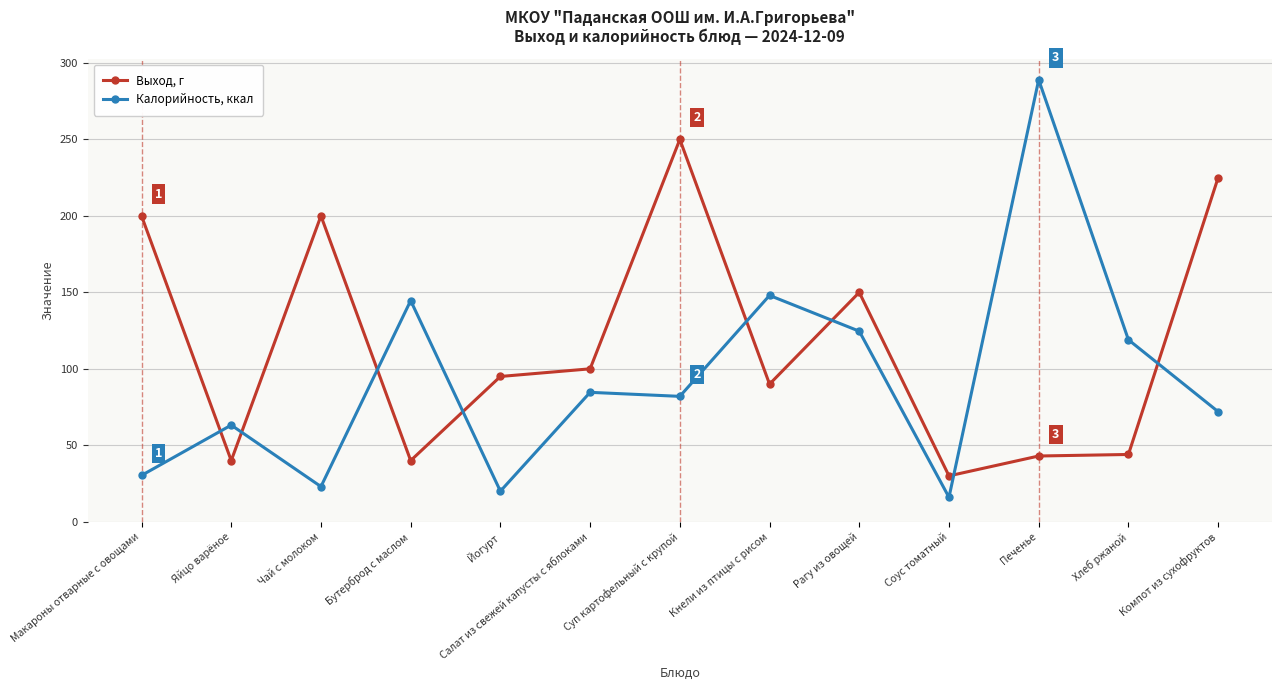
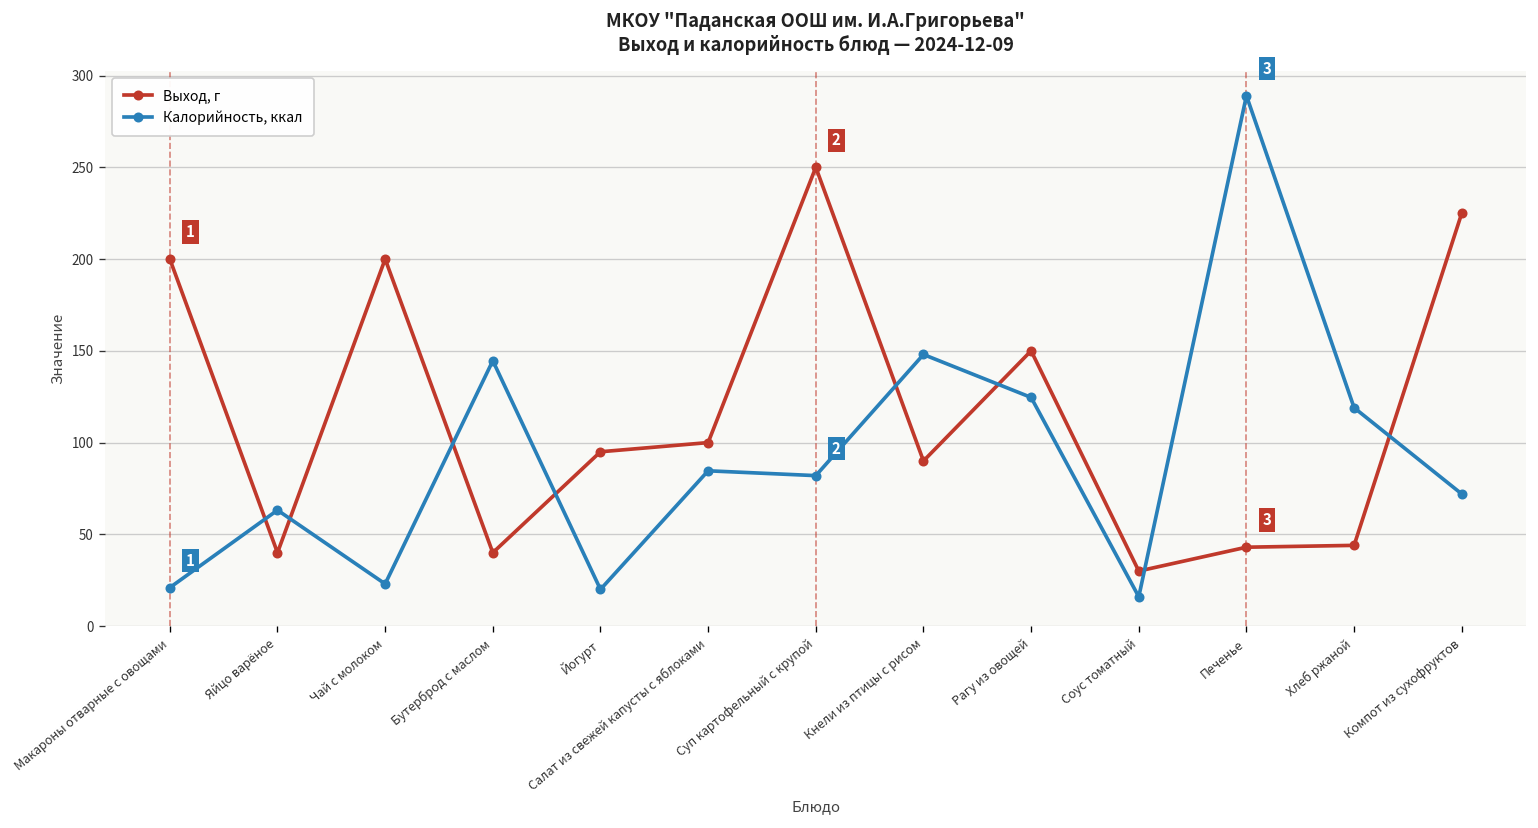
Калорийность, ккал, Макароны отварные с овощами: 30 -> 21
